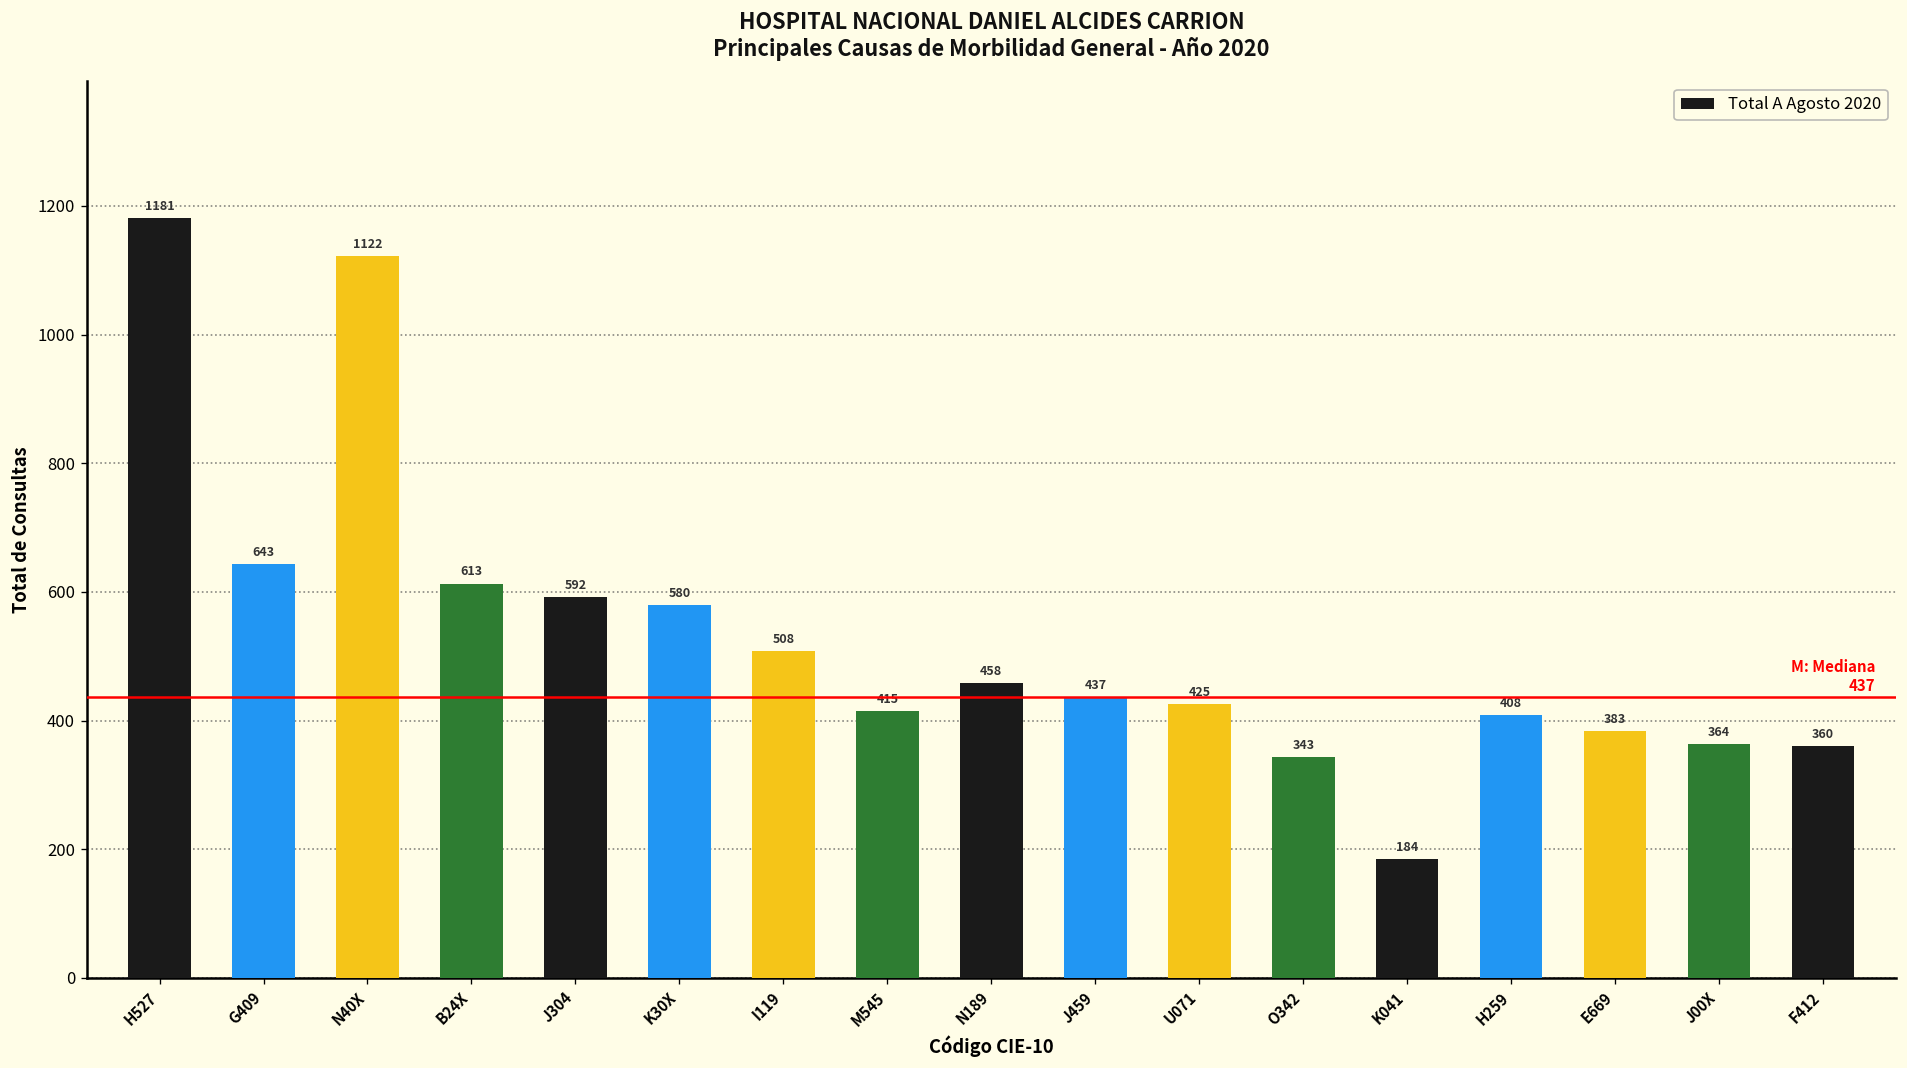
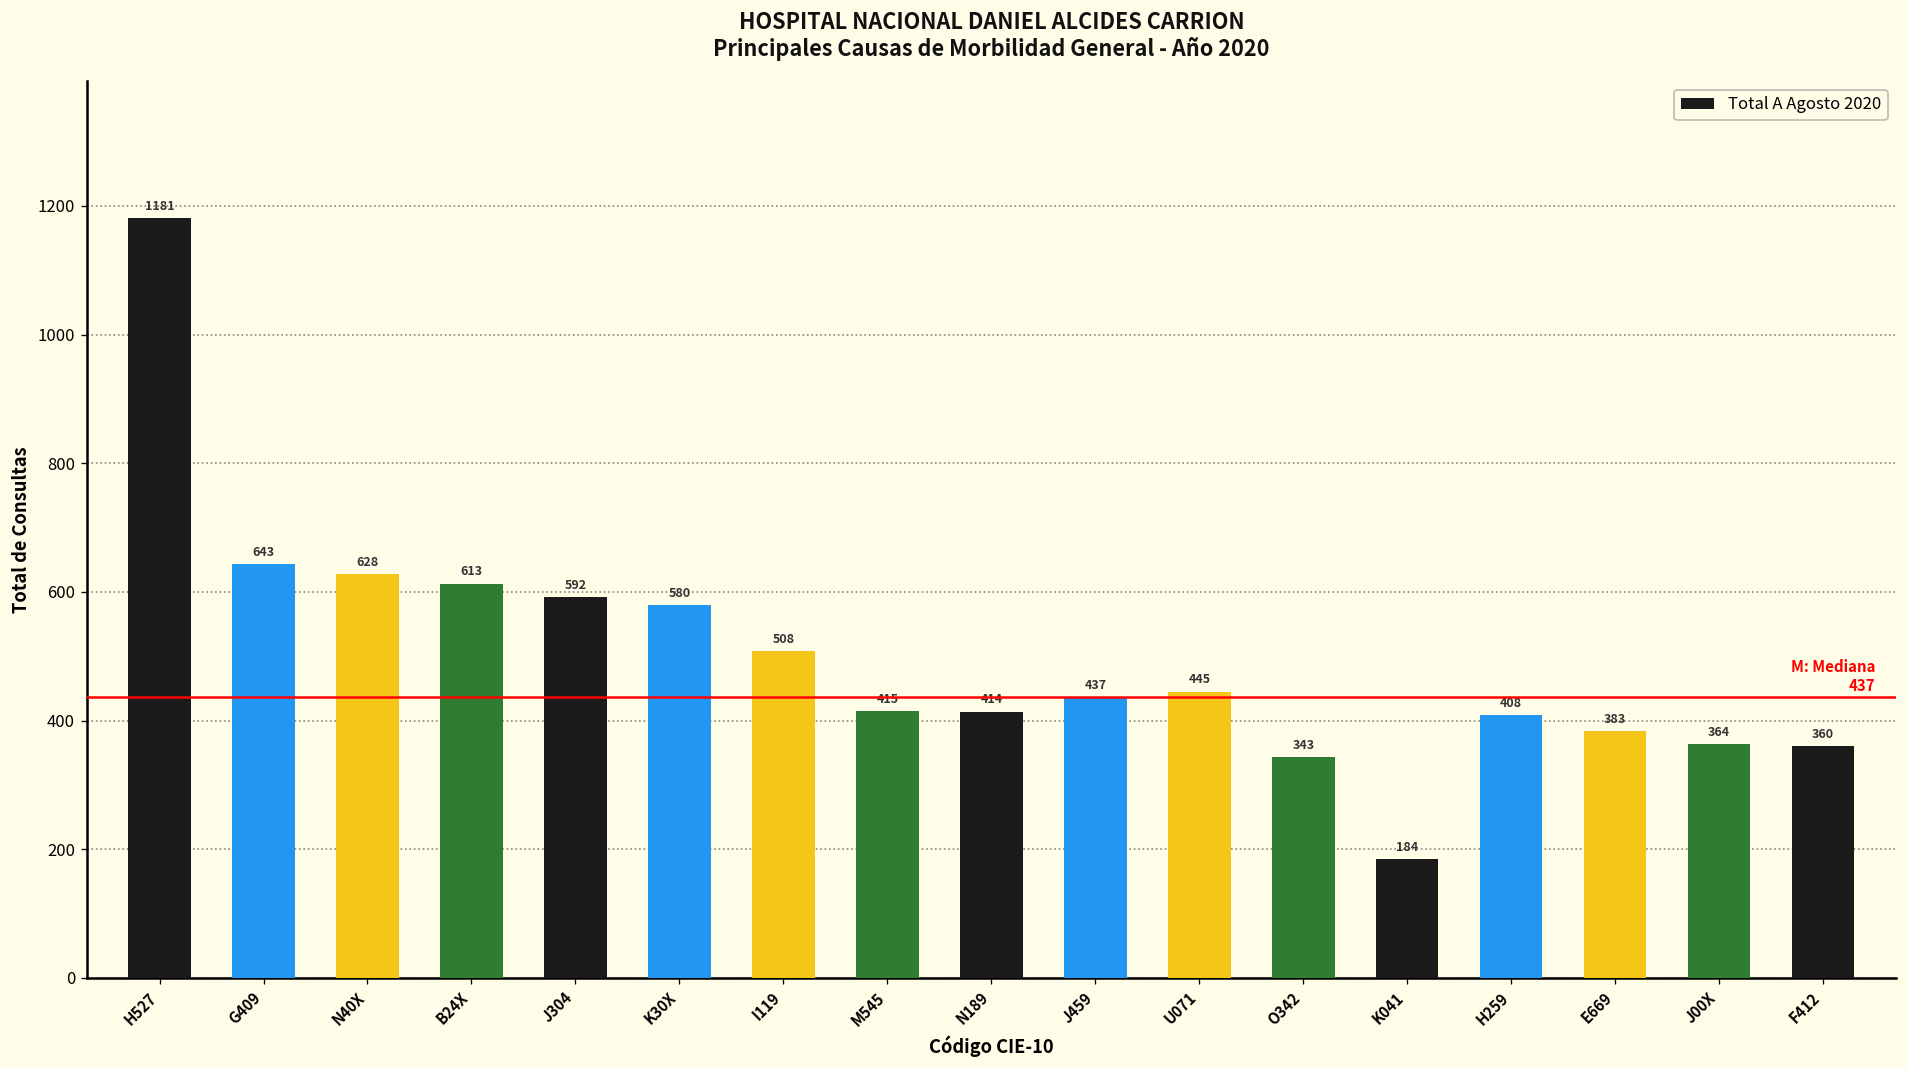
N40X: 1122 -> 628
N189: 458 -> 414
U071: 425 -> 445
